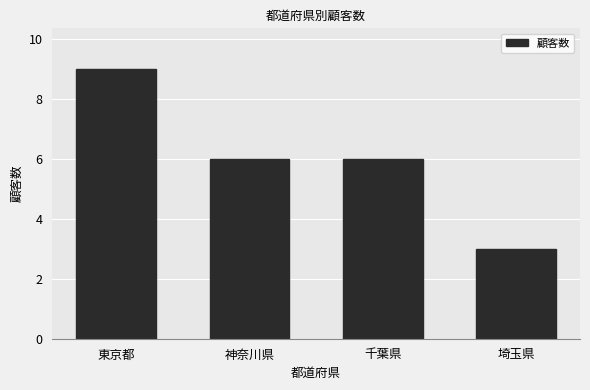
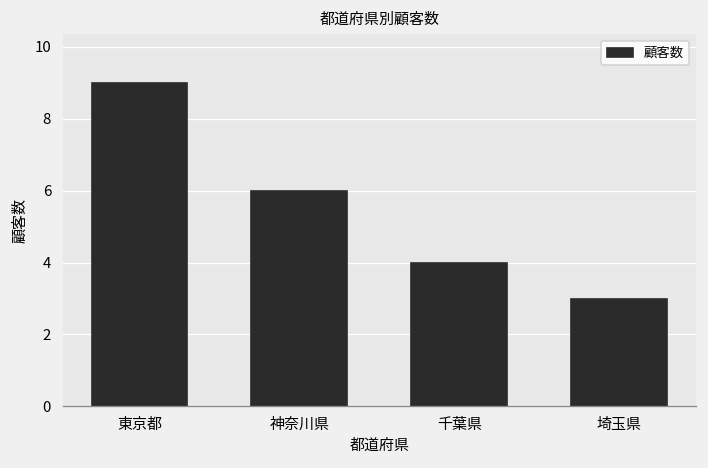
千葉県: 6 -> 4
